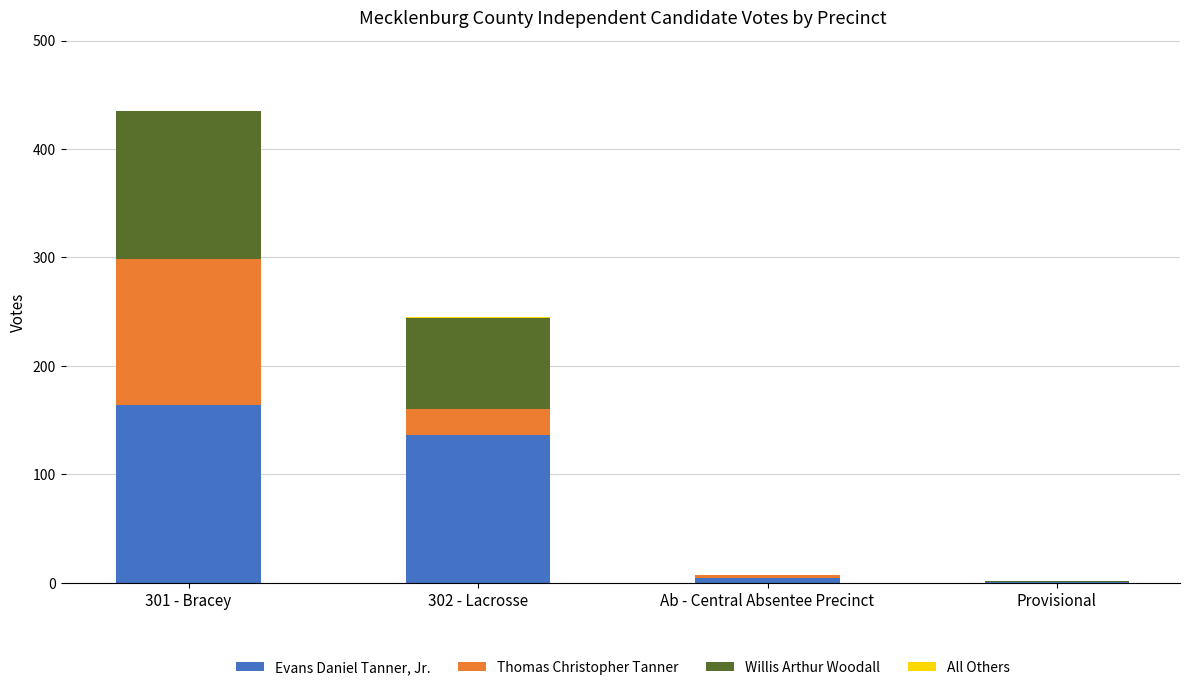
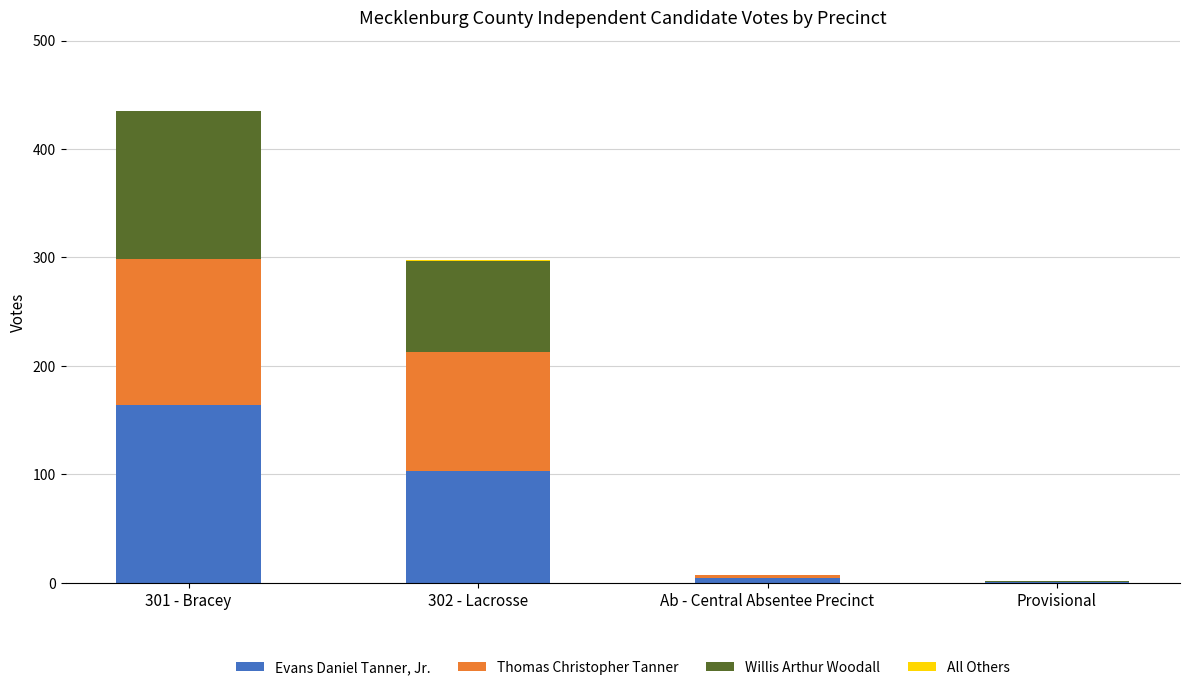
Evans Daniel Tanner, Jr., 302 - Lacrosse: 136 -> 103
Thomas Christopher Tanner, 302 - Lacrosse: 24 -> 110
